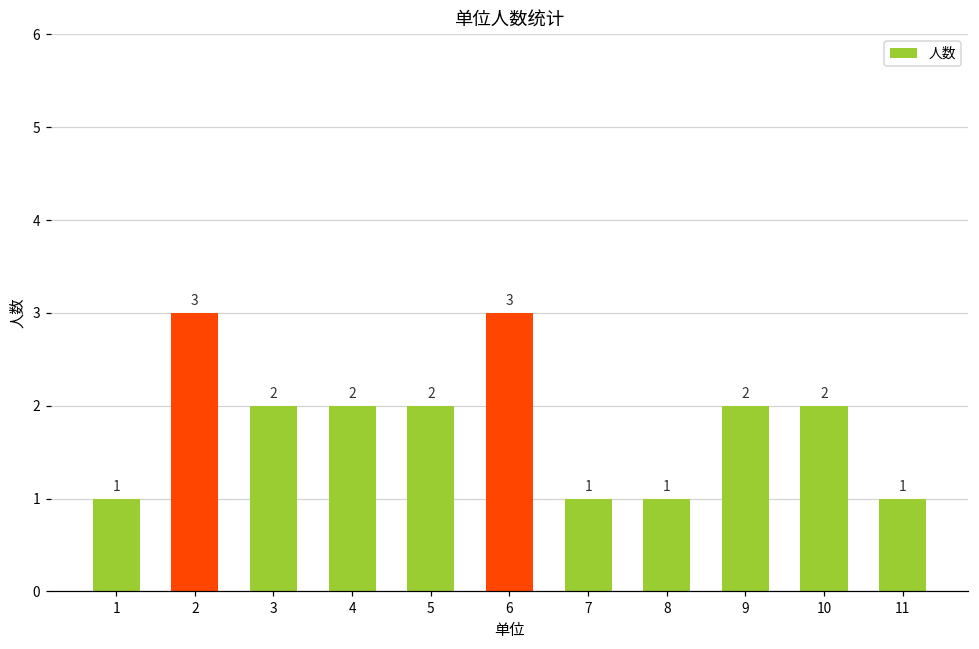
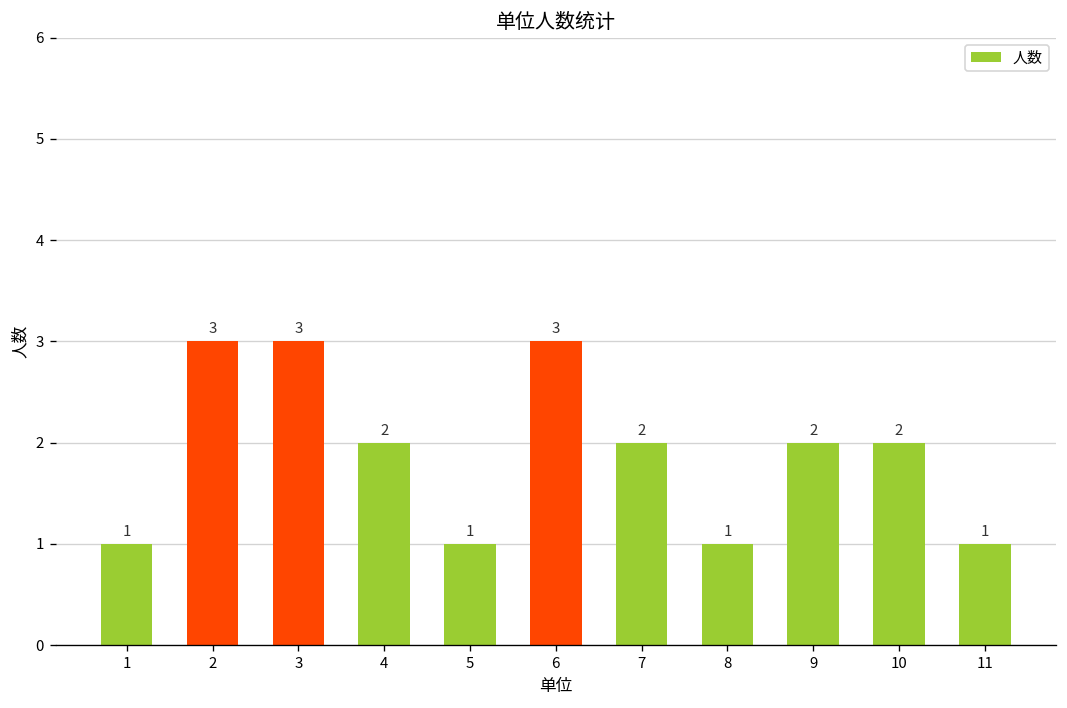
3: 2 -> 3
5: 2 -> 1
7: 1 -> 2
